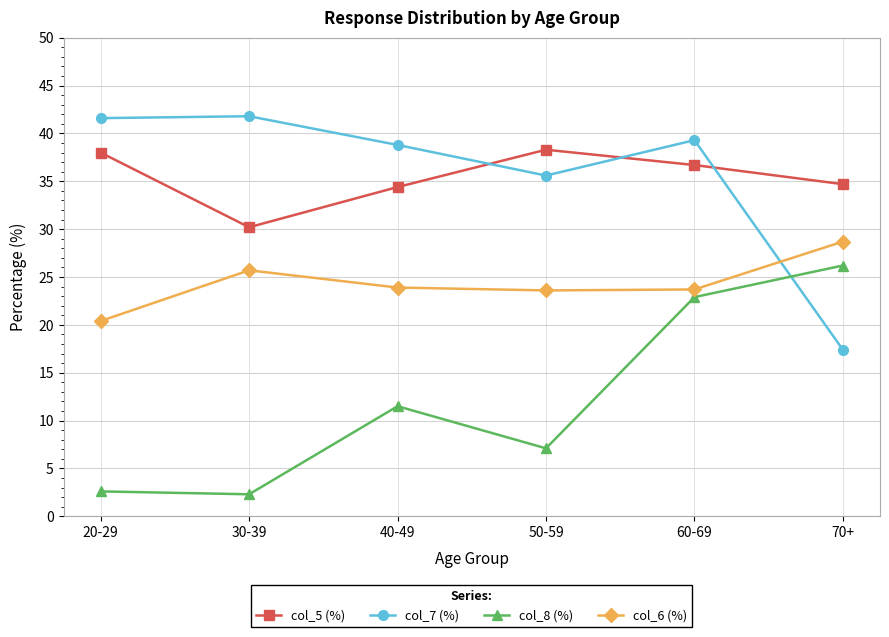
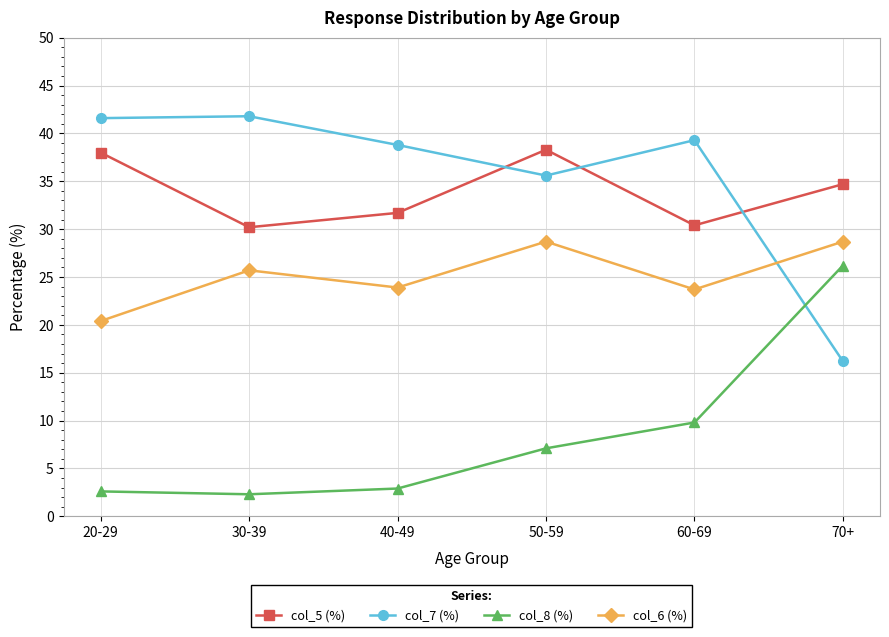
col_5 (%), 40-49: 34 -> 32
col_8 (%), 40-49: 12 -> 3
col_6 (%), 50-59: 24 -> 29
col_5 (%), 60-69: 37 -> 30
col_8 (%), 60-69: 23 -> 10
col_7 (%), 70+: 17 -> 16
